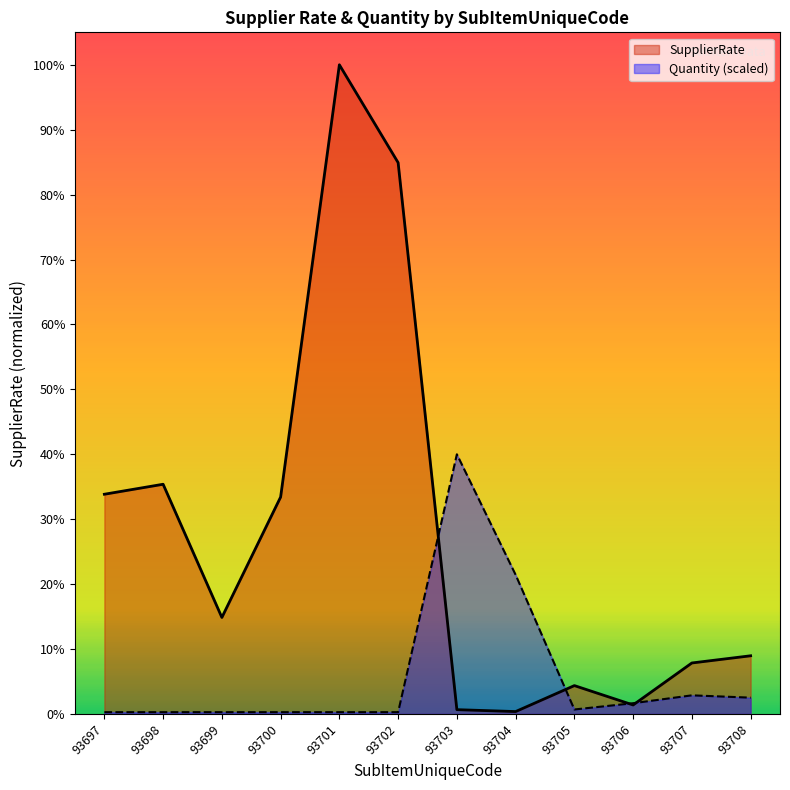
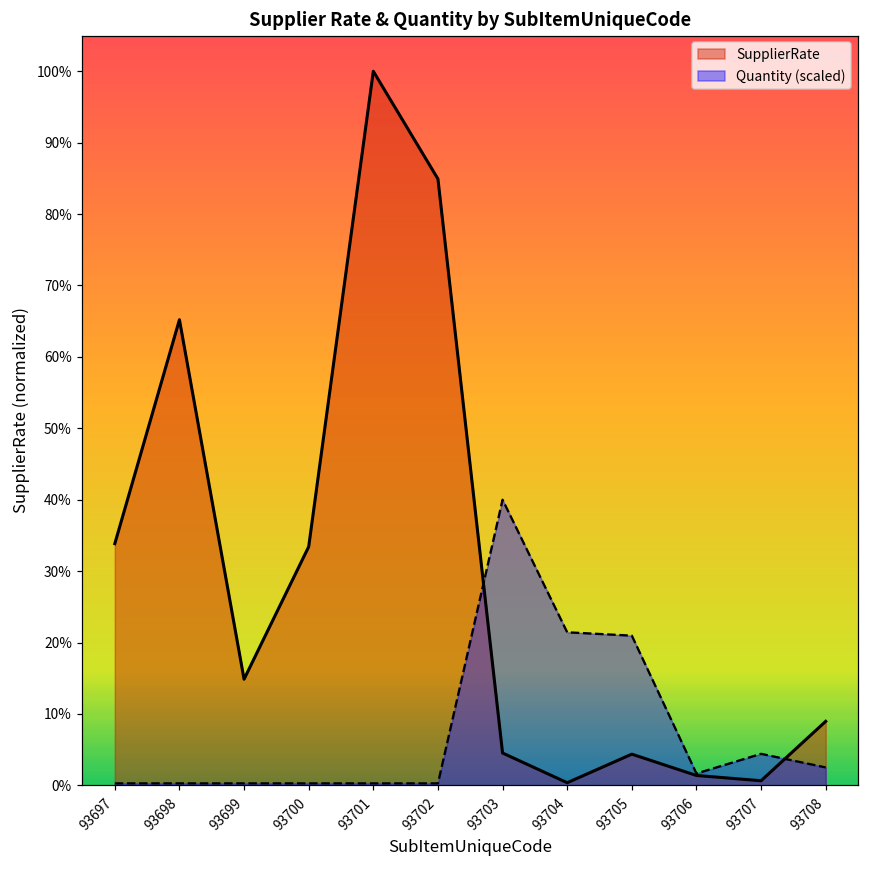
SupplierRate, 93698: 35% -> 65%
SupplierRate, 93703: 1% -> 5%
Quantity (scaled), 93705: 1% -> 21%
SupplierRate, 93707: 8% -> 1%
Quantity (scaled), 93707: 3% -> 4%
